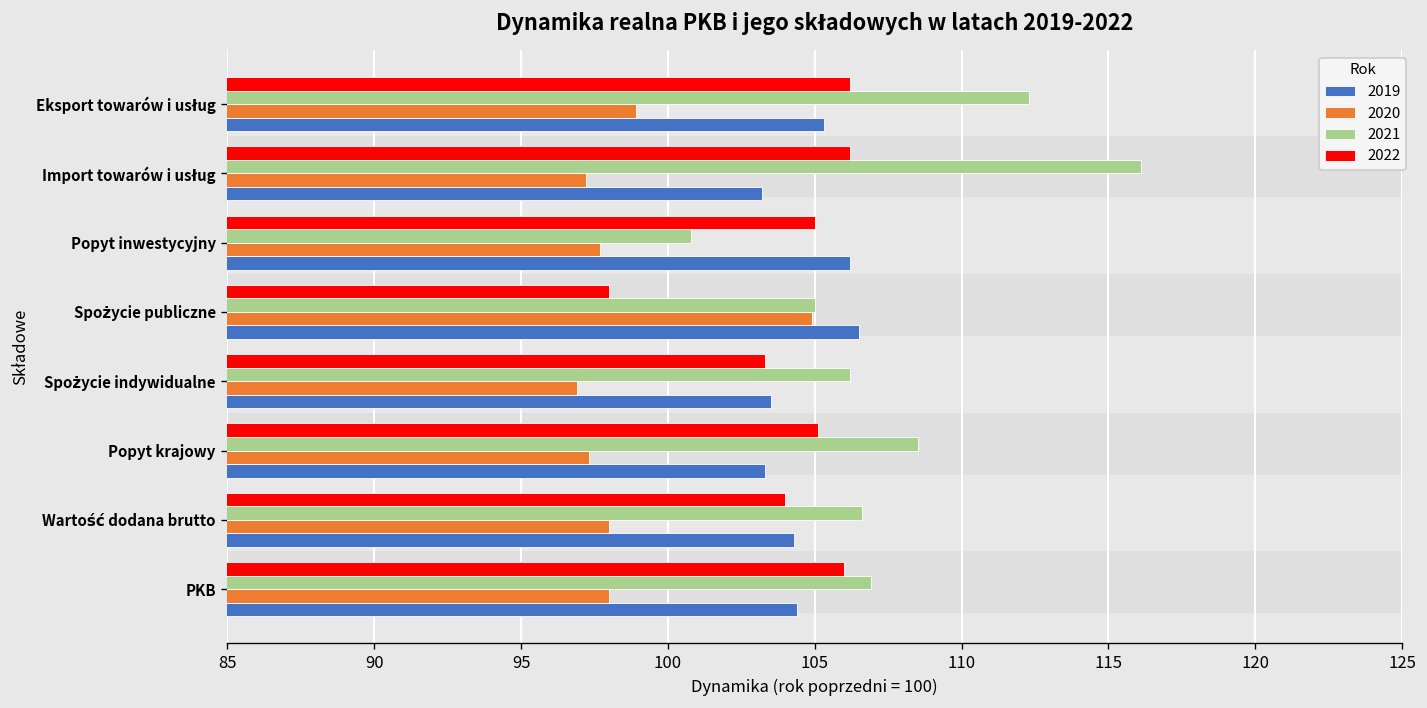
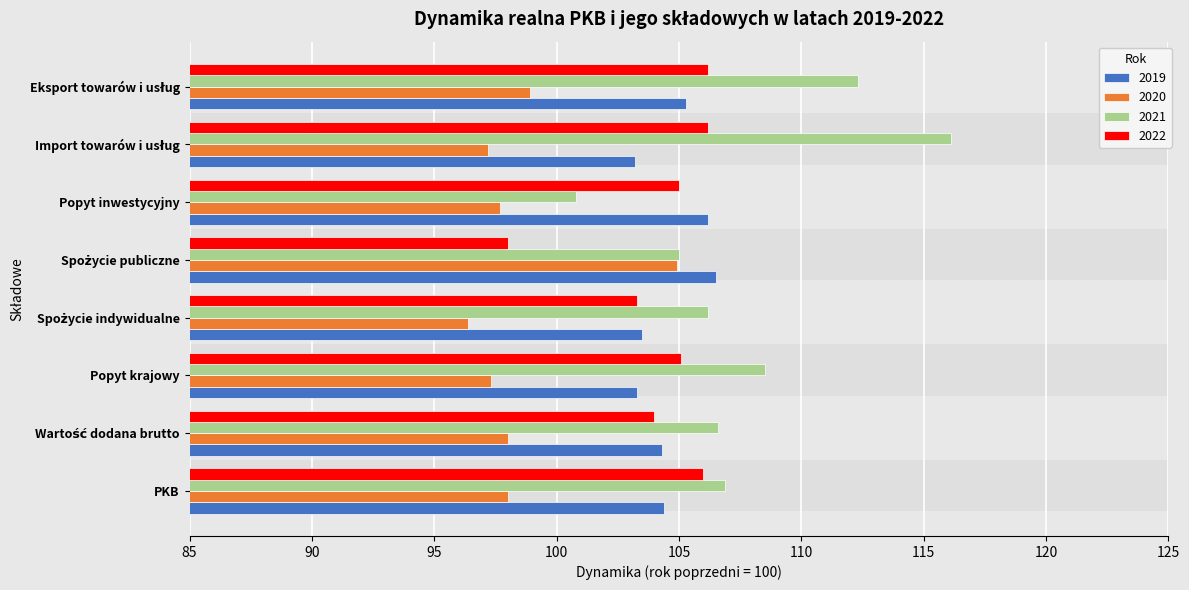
2020, Spożycie indywidualne: 96.9 -> 96.4
